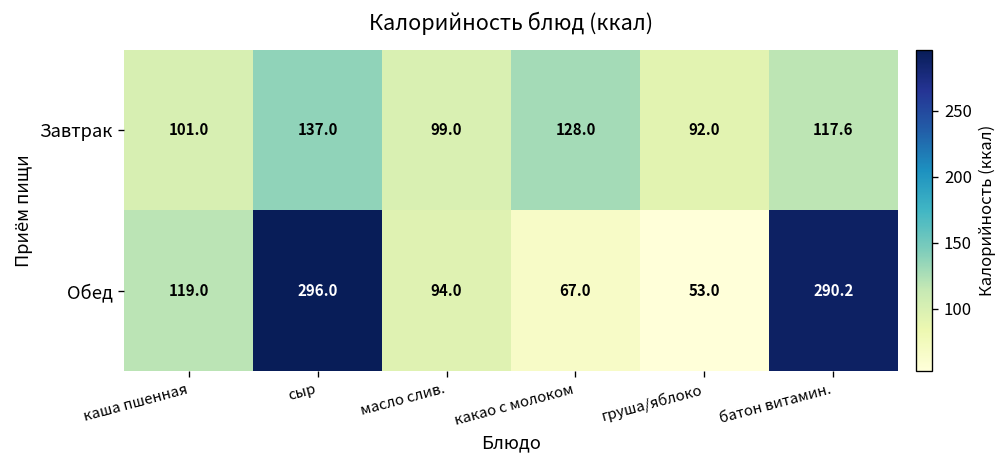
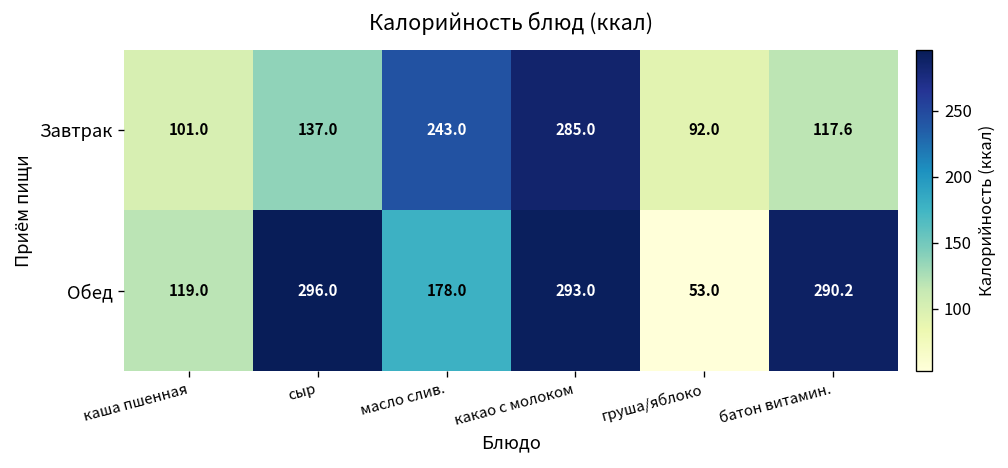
Завтрак, масло слив.: 99.0 -> 243.0
Завтрак, какао с молоком: 128.0 -> 285.0
Обед, масло слив.: 94.0 -> 178.0
Обед, какао с молоком: 67.0 -> 293.0
